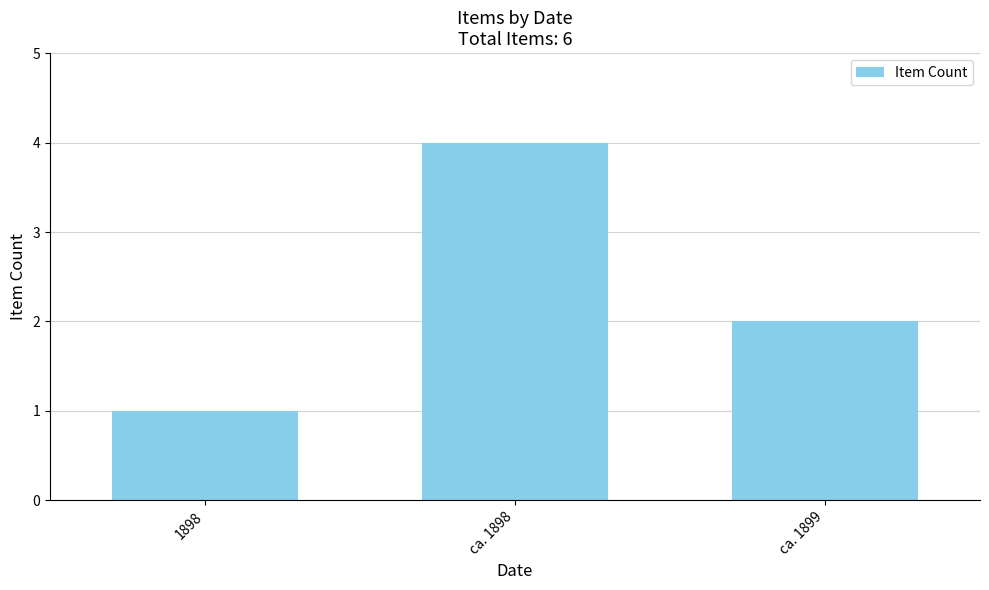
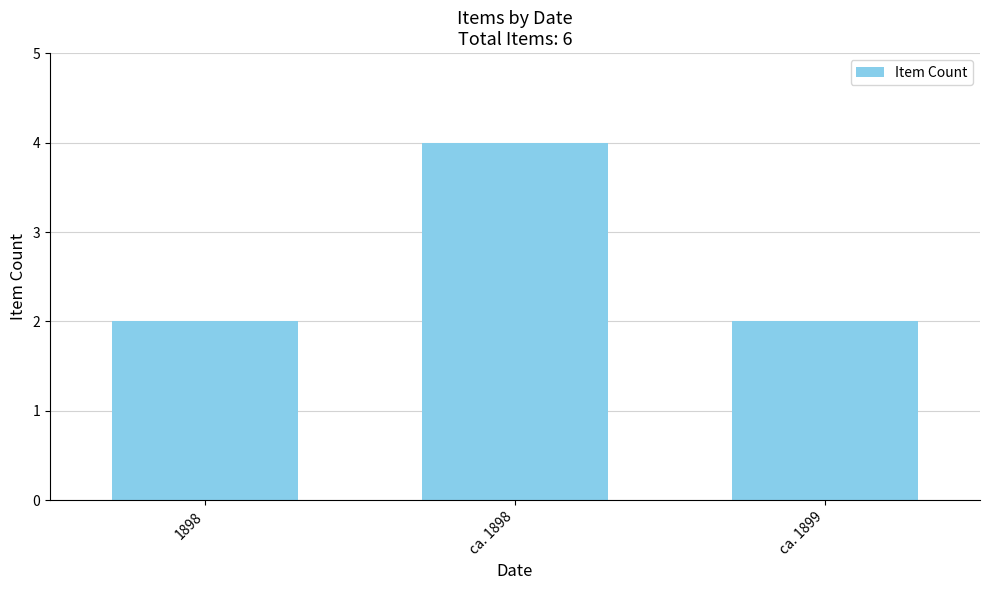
1898: 1 -> 2
